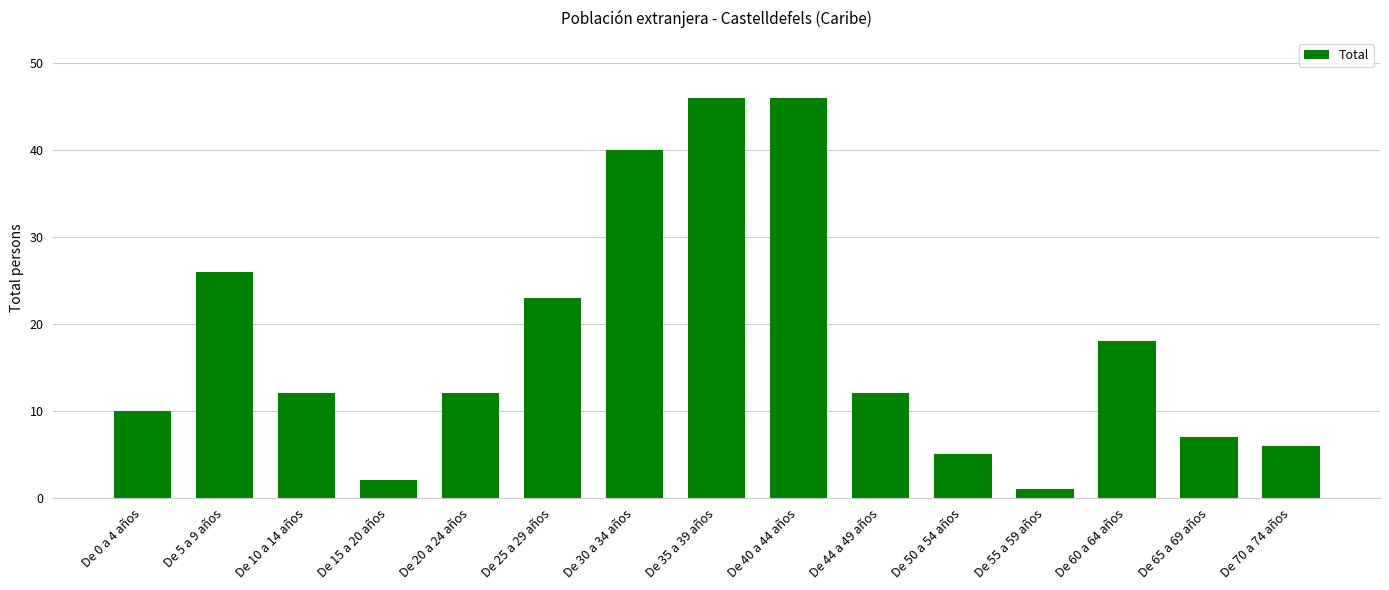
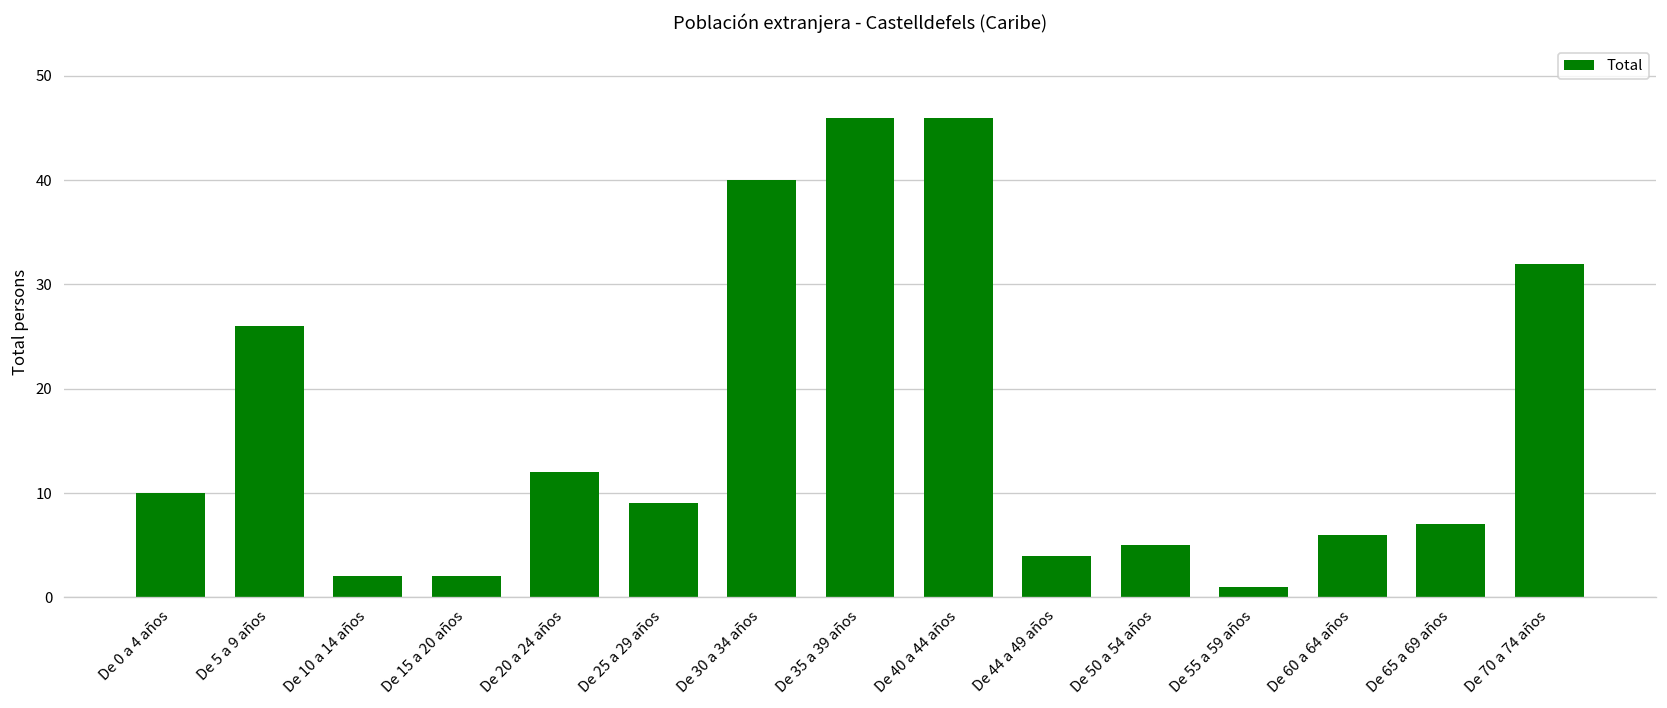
De 10 a 14 años: 12 -> 2
De 25 a 29 años: 23 -> 9
De 44 a 49 años: 12 -> 4
De 60 a 64 años: 18 -> 6
De 70 a 74 años: 6 -> 32
